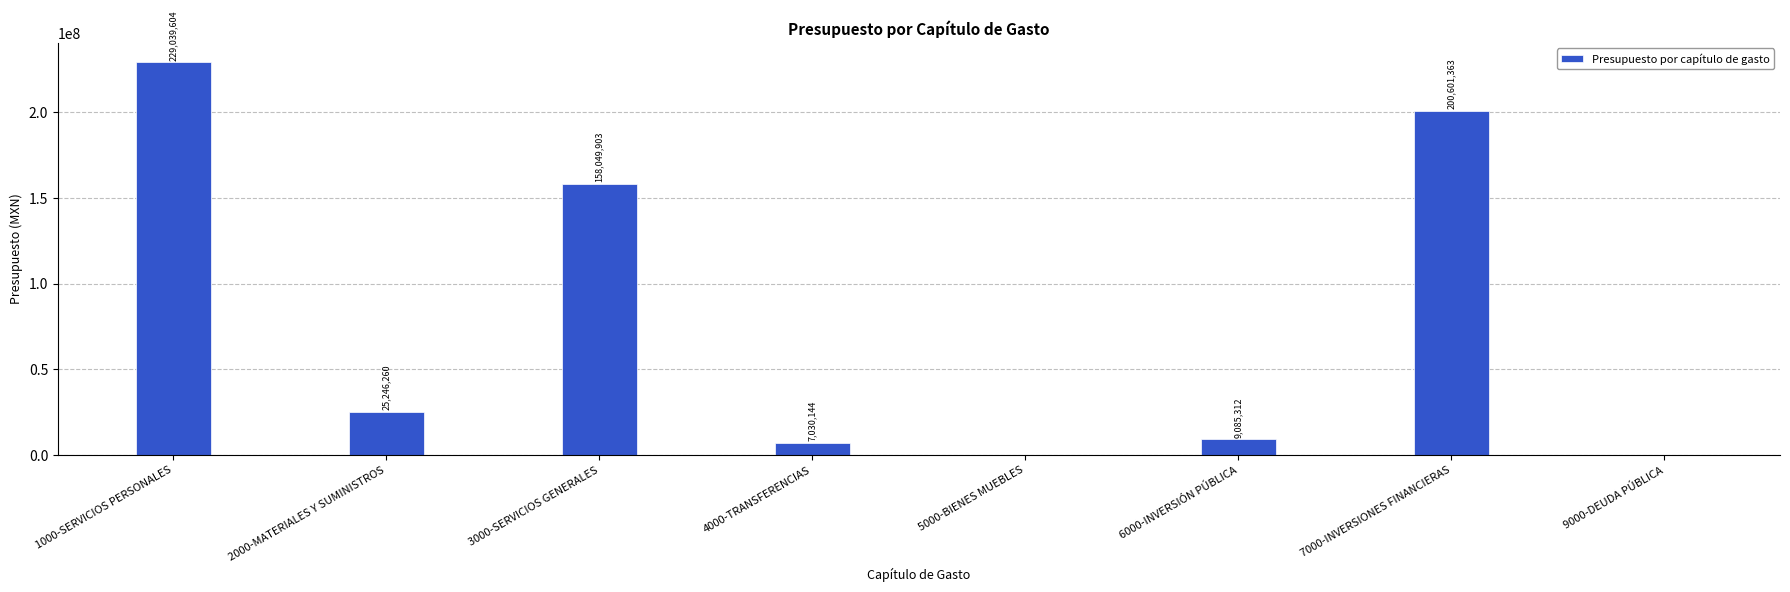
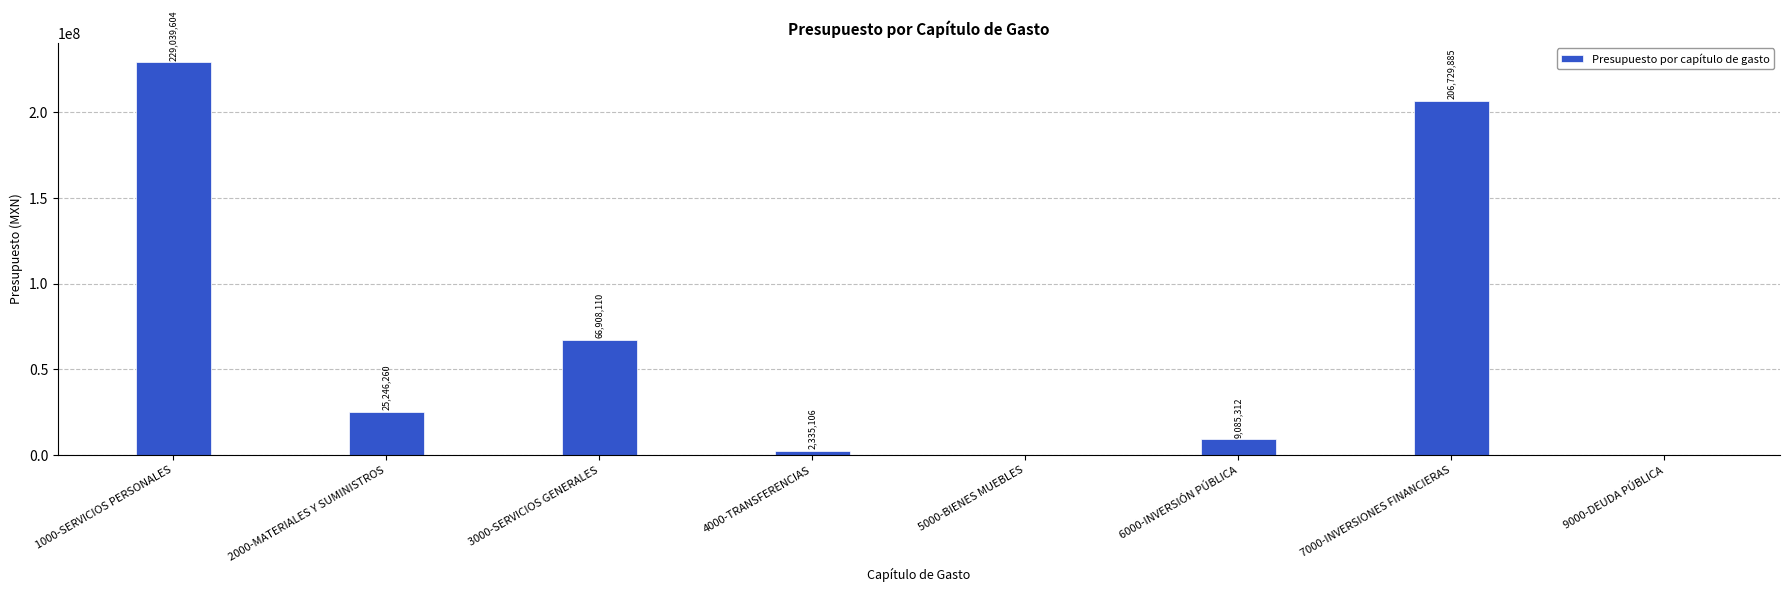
3000-SERVICIOS GENERALES: 158,049,903 -> 66,908,110
4000-TRANSFERENCIAS: 7,030,144 -> 2,335,106
7000-INVERSIONES FINANCIERAS: 200,601,363 -> 206,729,885
